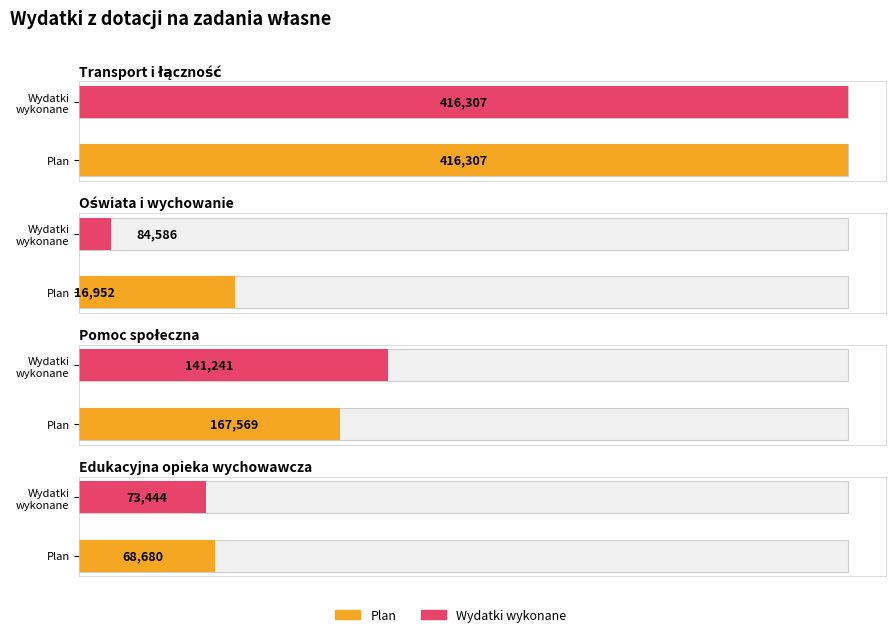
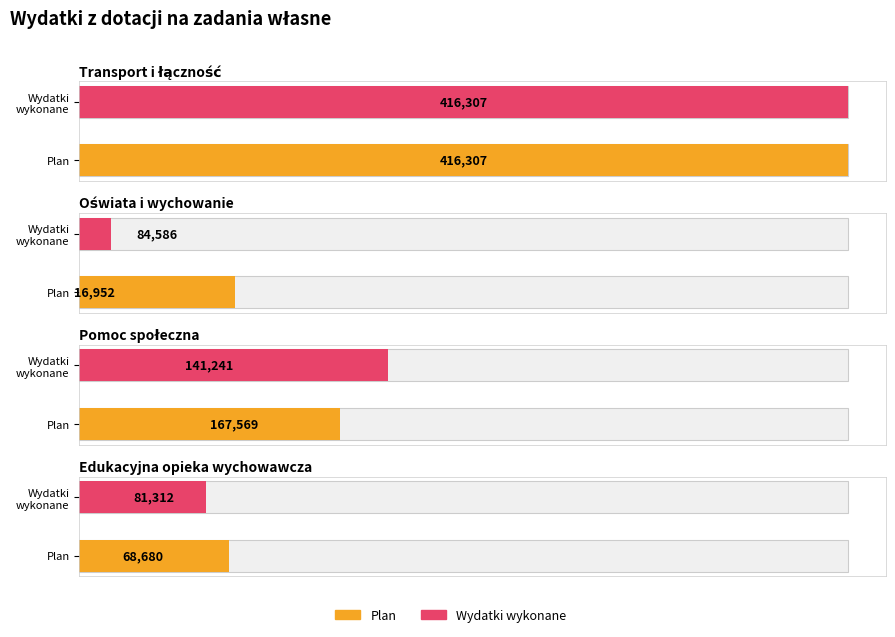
Edukacyjna opieka wychowawcza, Plan, Plan: 73,444 -> 81,312
